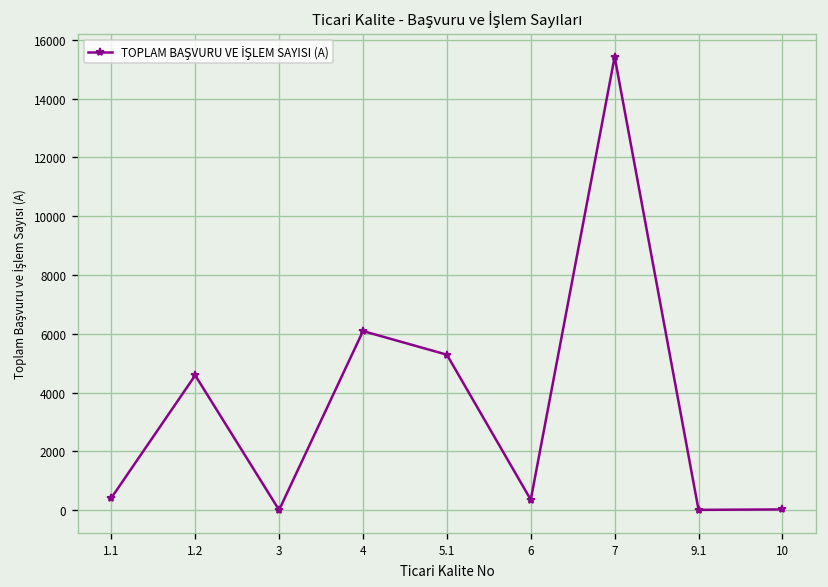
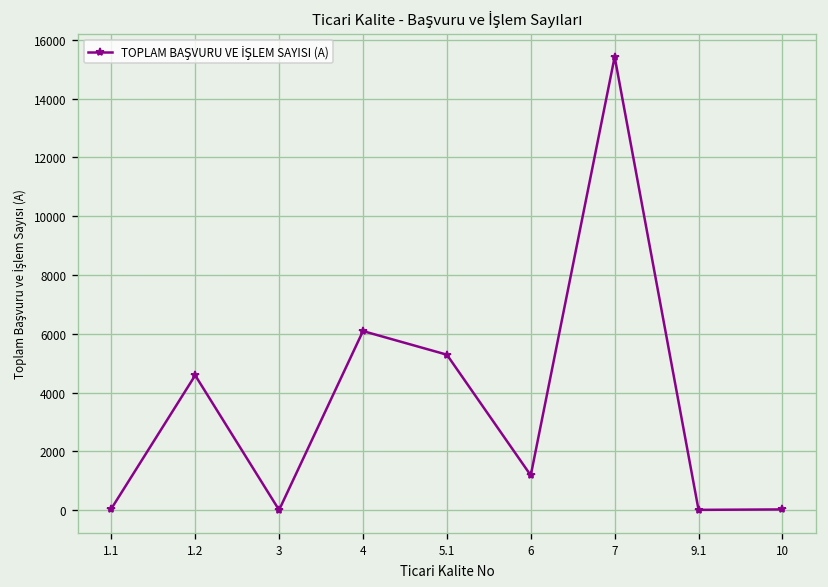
1.1: 400 -> 0
6: 400 -> 1200
